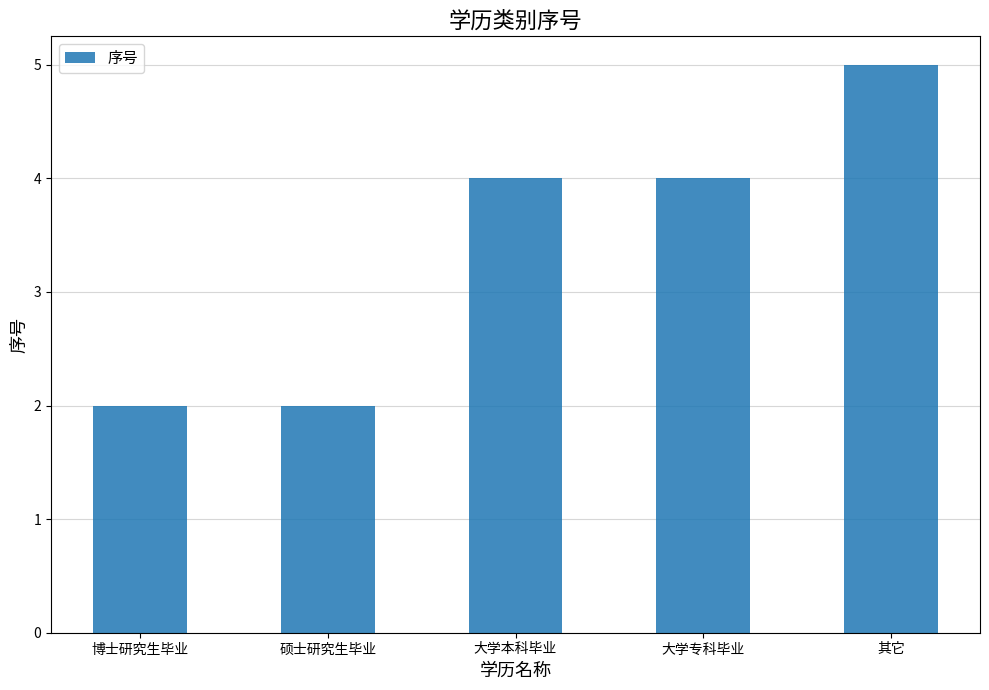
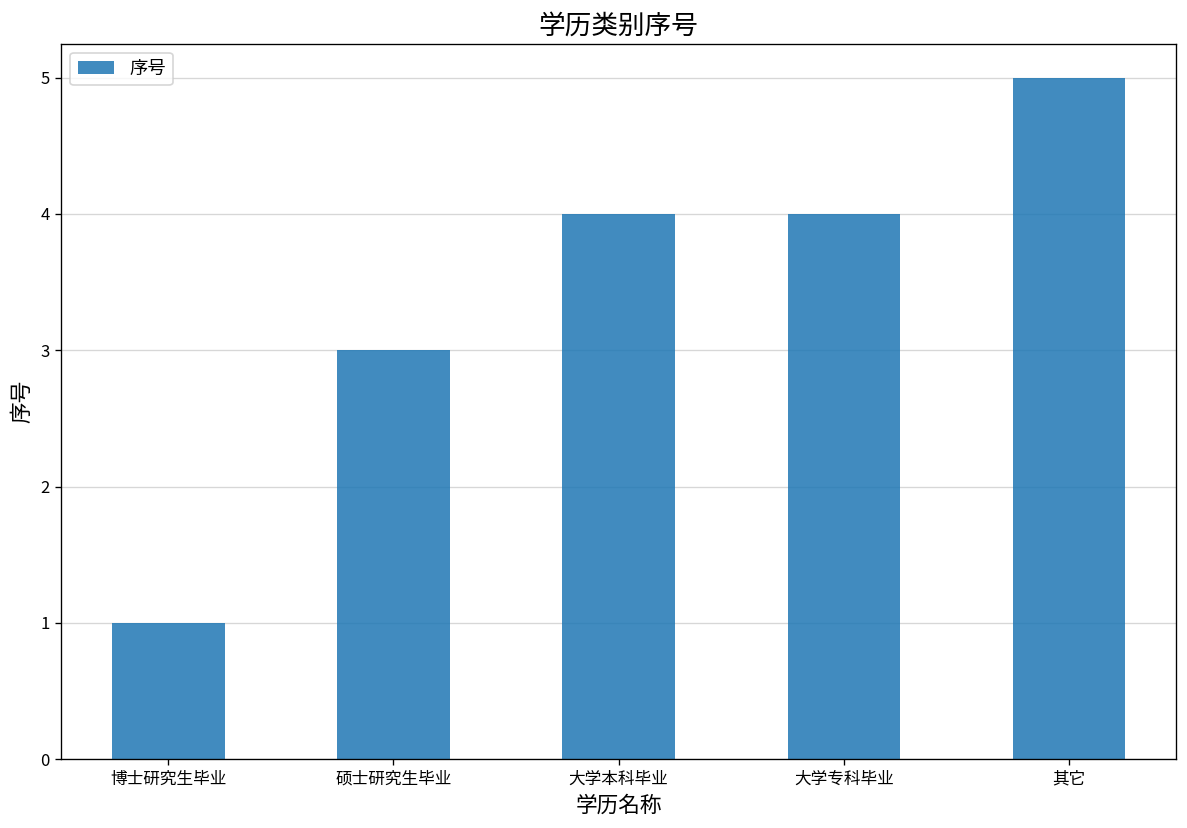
博士研究生毕业: 2 -> 1
硕士研究生毕业: 2 -> 3
